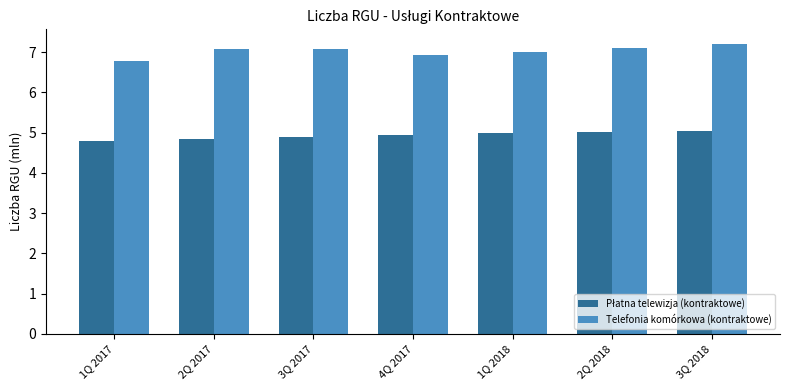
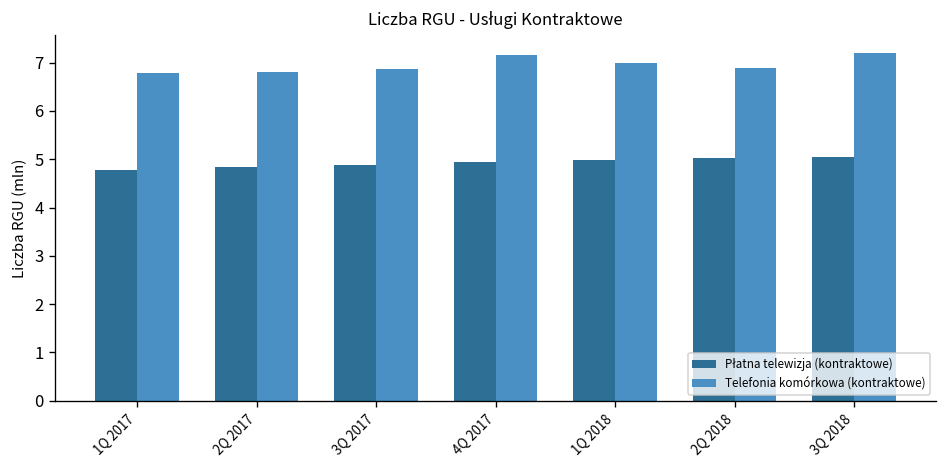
Telefonia komórkowa (kontraktowe), 2Q 2017: 7.1 -> 6.8
Telefonia komórkowa (kontraktowe), 3Q 2017: 7.1 -> 6.9
Telefonia komórkowa (kontraktowe), 4Q 2017: 6.9 -> 7.2
Telefonia komórkowa (kontraktowe), 2Q 2018: 7.1 -> 6.9
